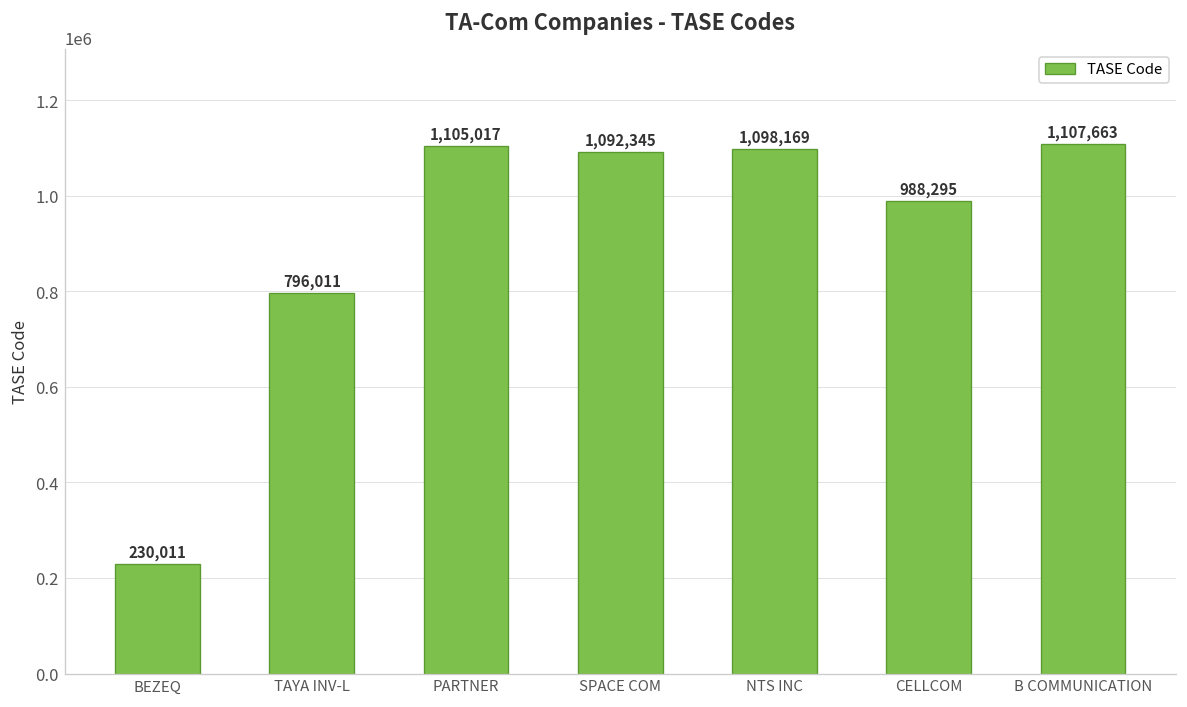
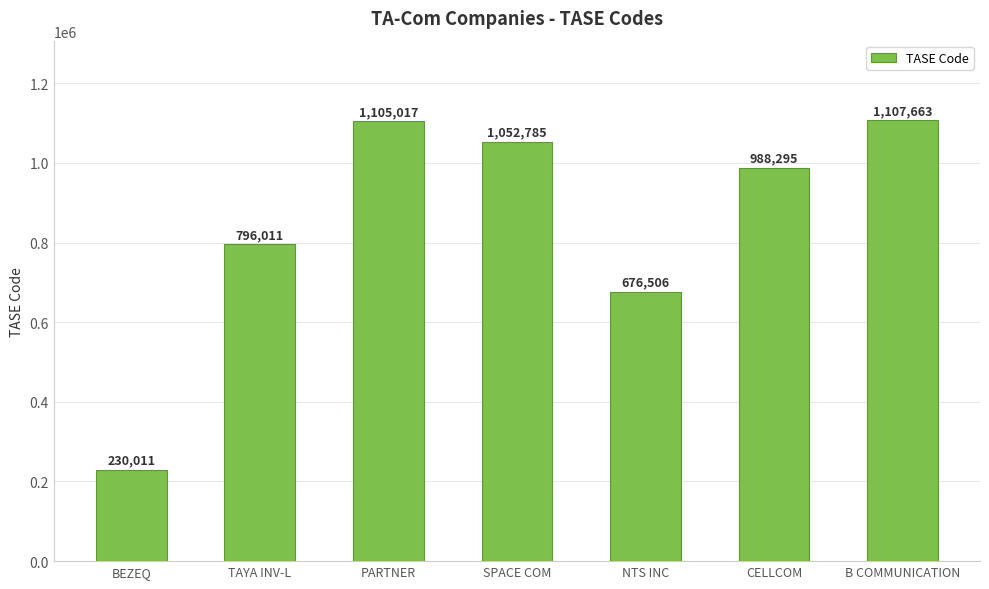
SPACE COM: 1,092,345 -> 1,052,785
NTS INC: 1,098,169 -> 676,506
